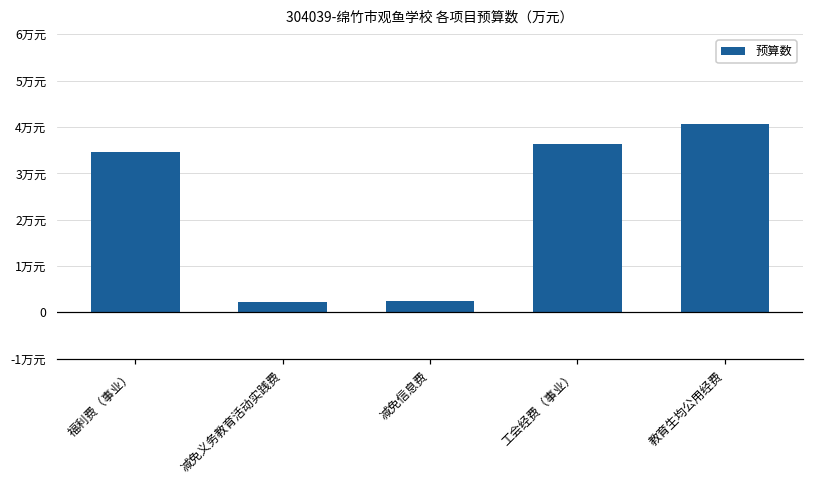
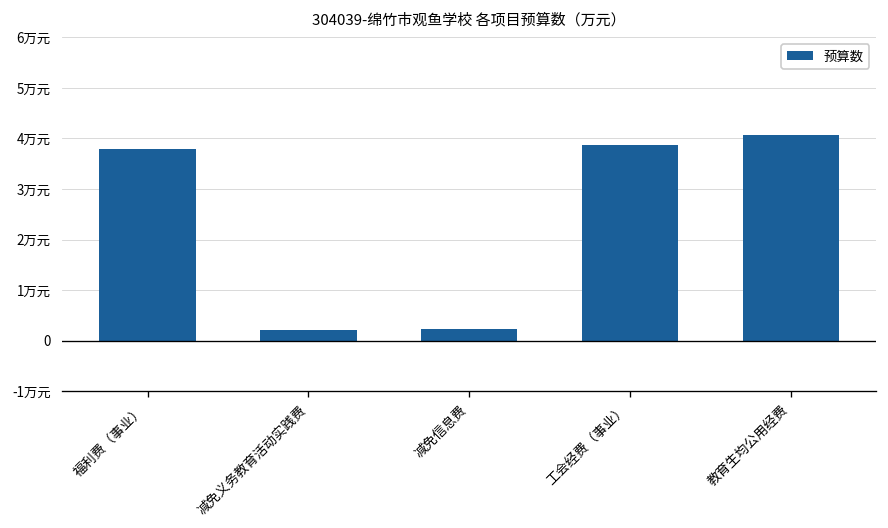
福利费（事业）: 3.5万元 -> 3.8万元
工会经费（事业）: 3.6万元 -> 3.9万元
